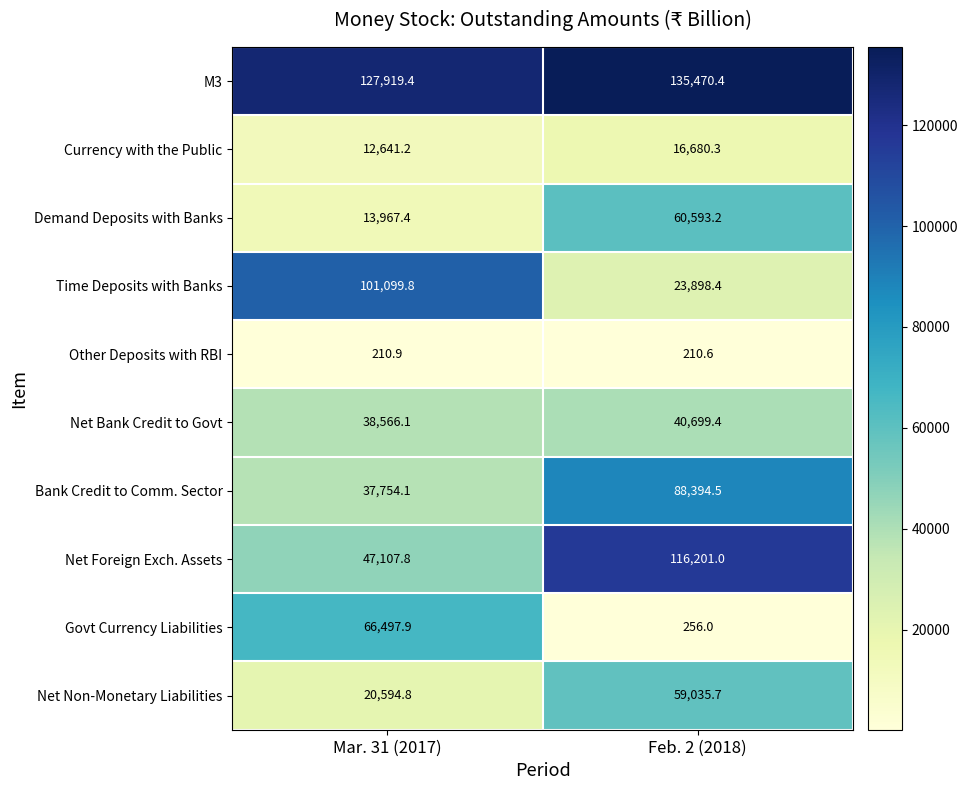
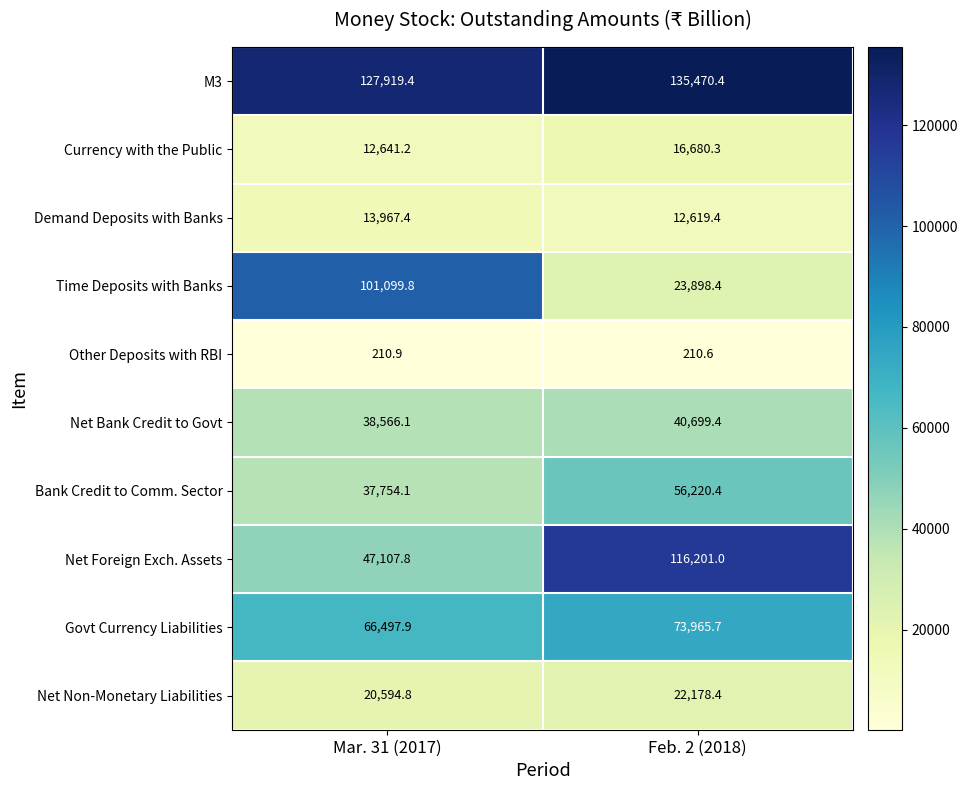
Demand Deposits with Banks, Feb. 2 (2018): 60,593.2 -> 12,619.4
Bank Credit to Comm. Sector, Feb. 2 (2018): 88,394.5 -> 56,220.4
Govt Currency Liabilities, Feb. 2 (2018): 256.0 -> 73,965.7
Net Non-Monetary Liabilities, Feb. 2 (2018): 59,035.7 -> 22,178.4
